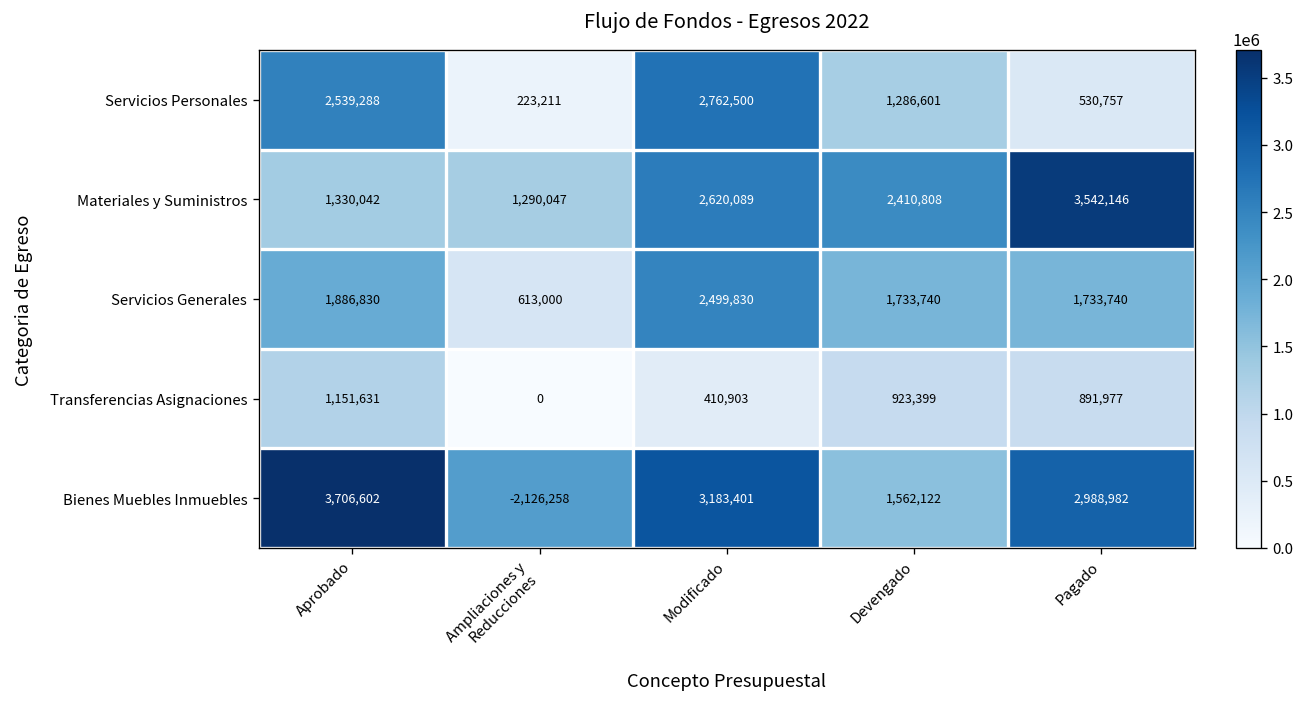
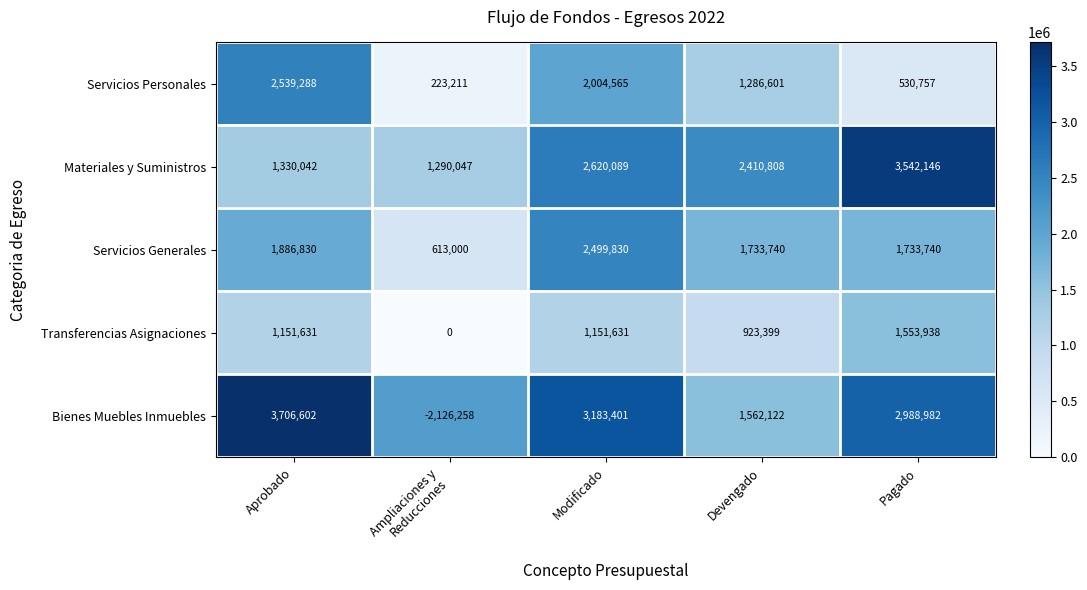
Servicios Personales, Modificado: 2,762,500 -> 2,004,565
Transferencias Asignaciones, Modificado: 410,903 -> 1,151,631
Transferencias Asignaciones, Pagado: 891,977 -> 1,553,938
